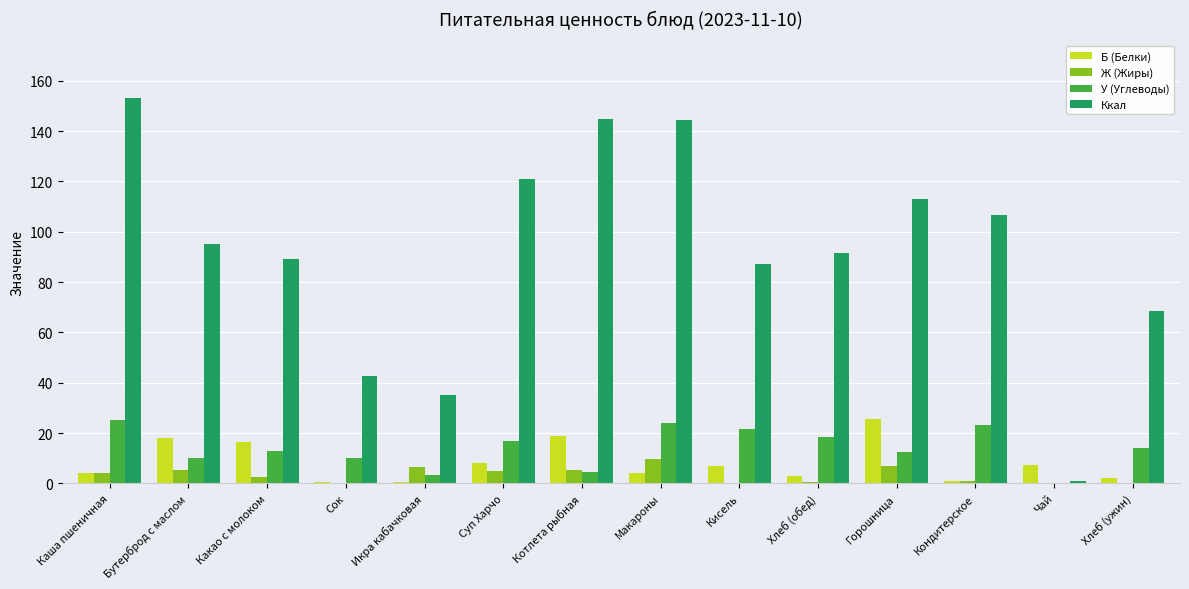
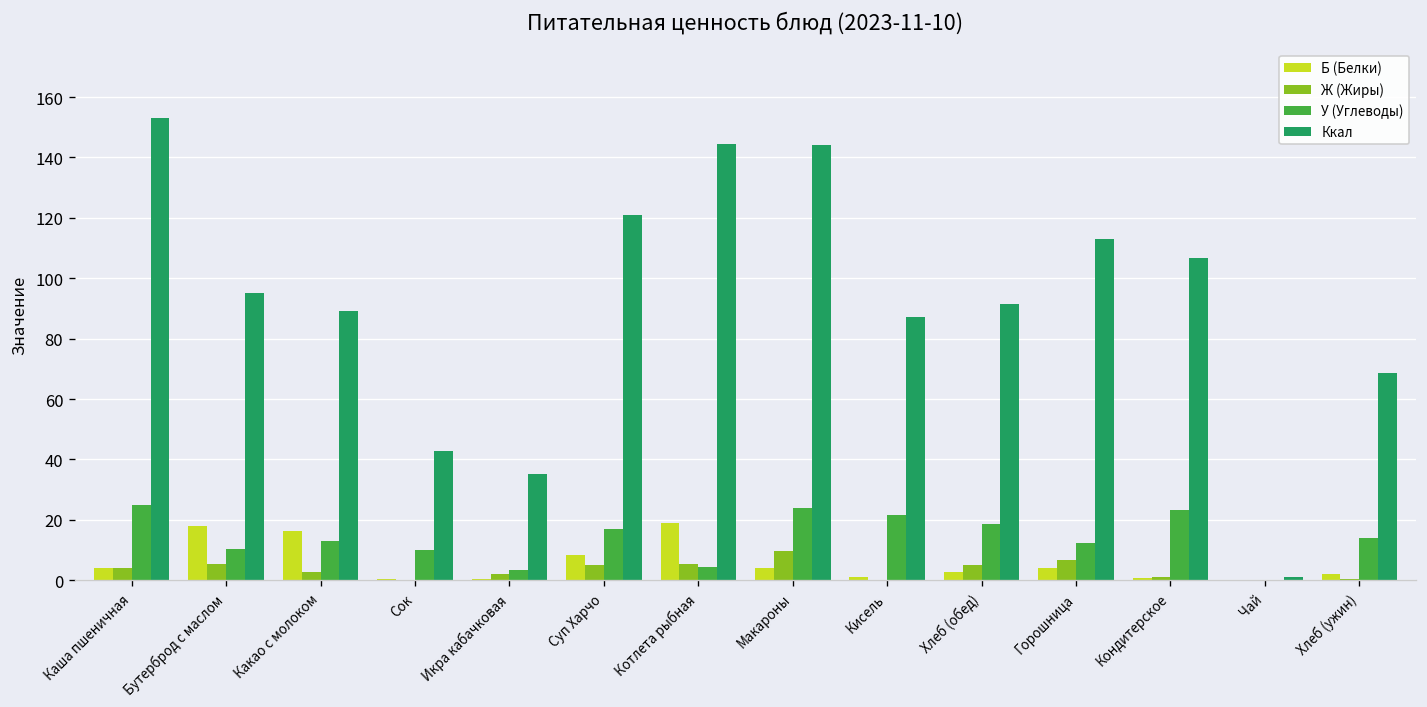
Ж (Жиры), Икра кабачковая: 7 -> 2
Б (Белки), Кисель: 7 -> 1
Ж (Жиры), Хлеб (обед): 0 -> 5
Б (Белки), Горошница: 26 -> 4
Б (Белки), Чай: 7 -> 0
